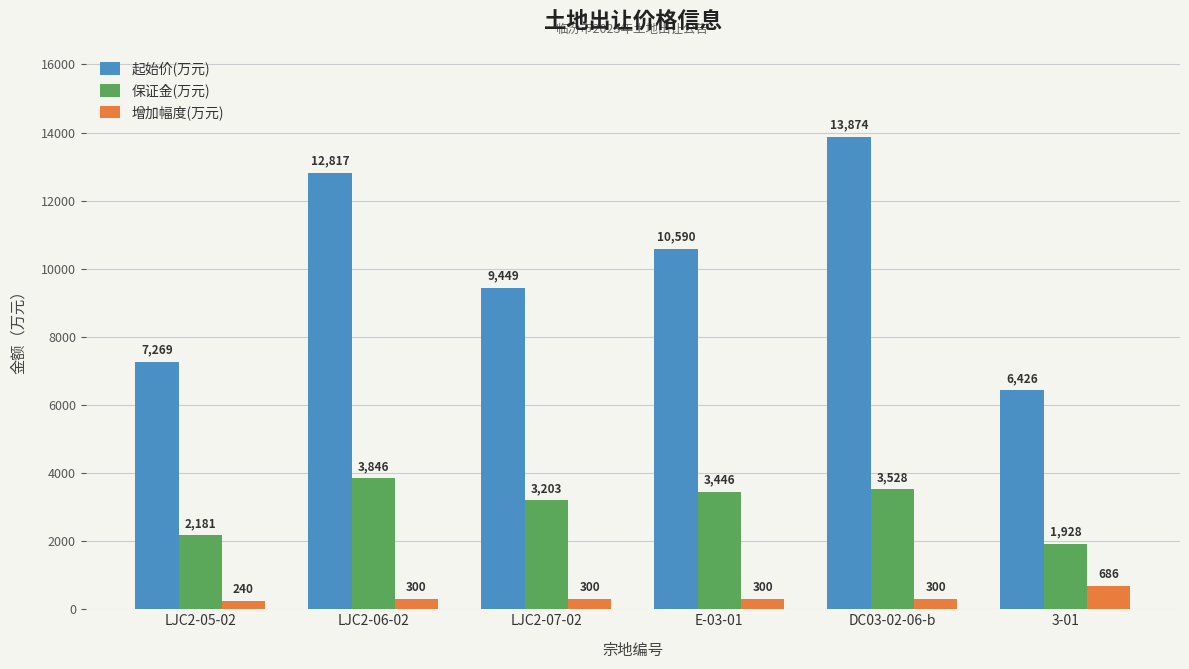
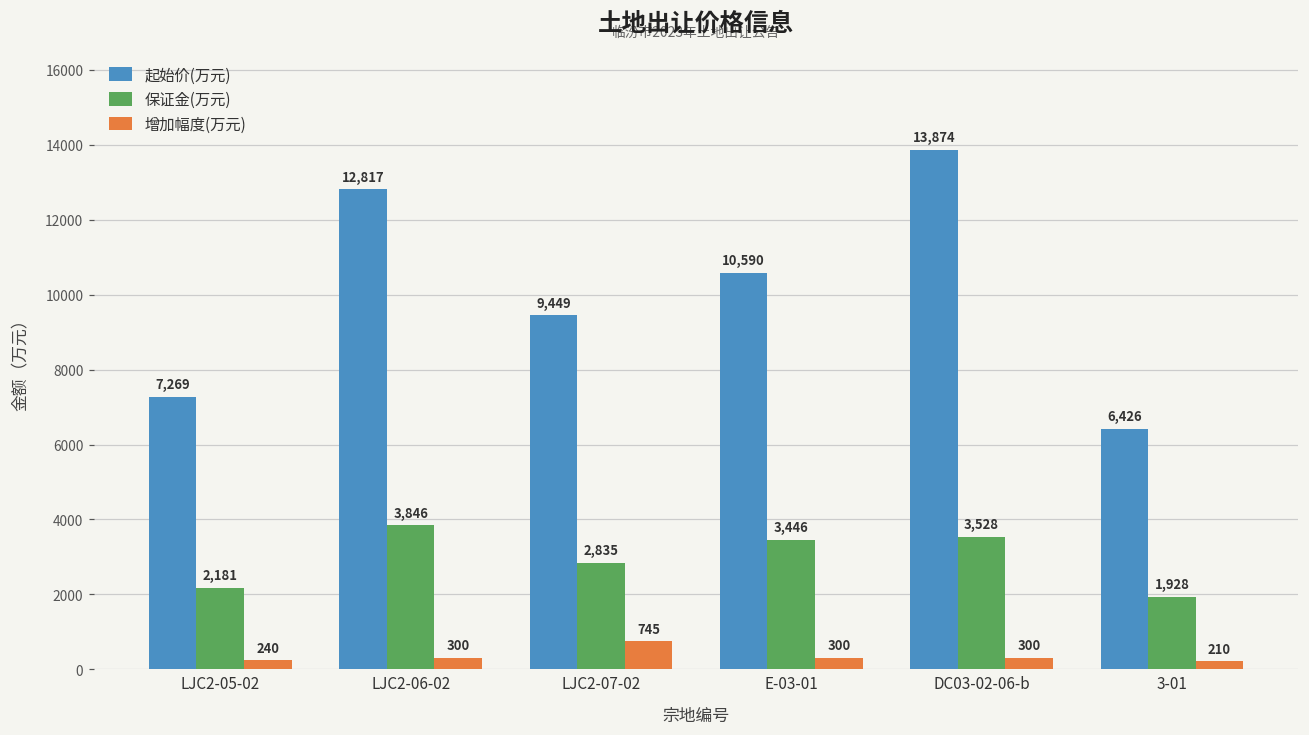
保证金(万元), LJC2-07-02: 3,203 -> 2,835
增加幅度(万元), LJC2-07-02: 300 -> 745
增加幅度(万元), 3-01: 686 -> 210
